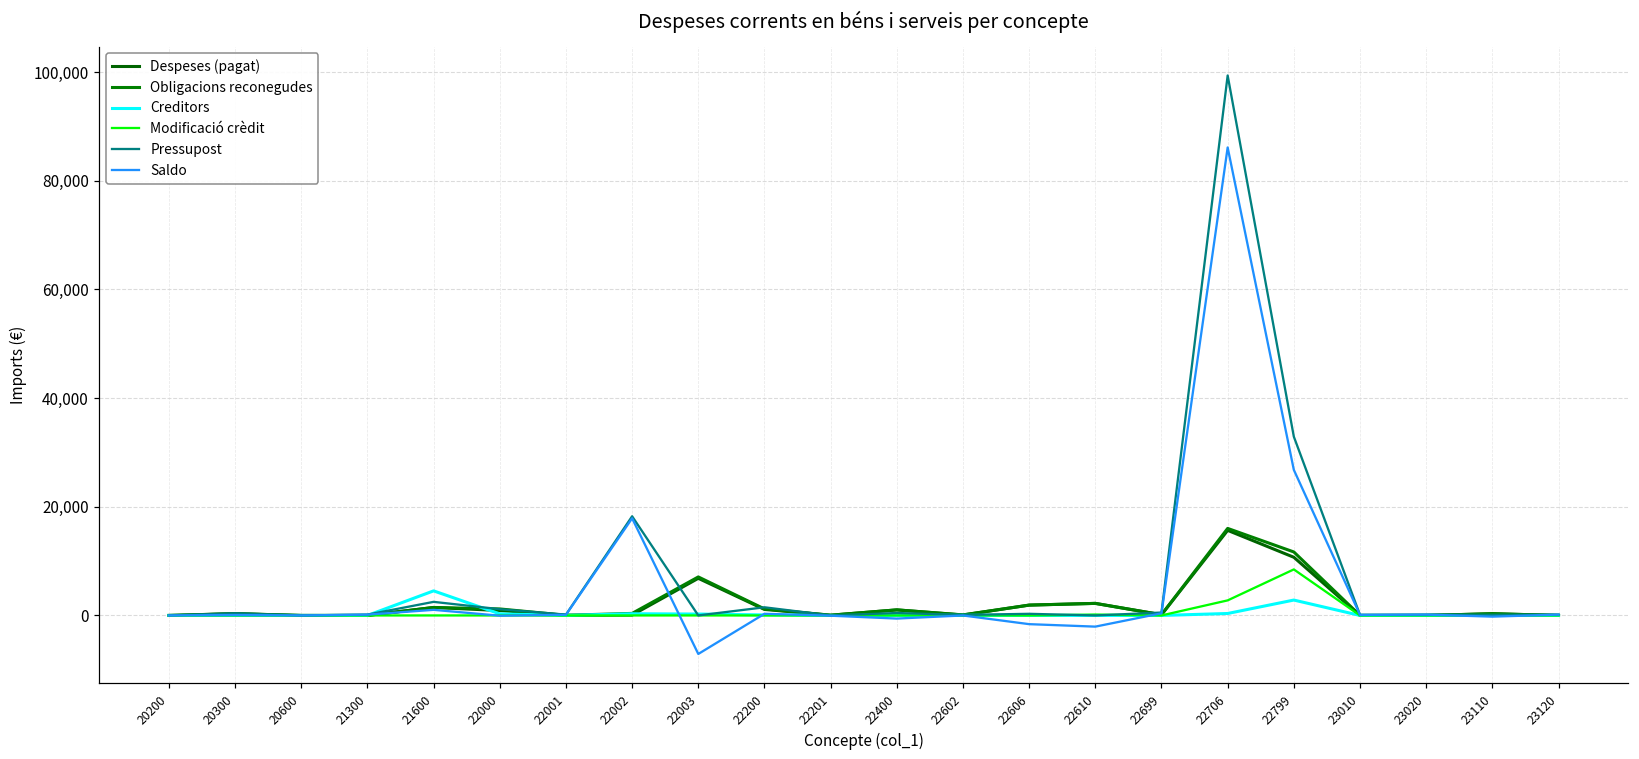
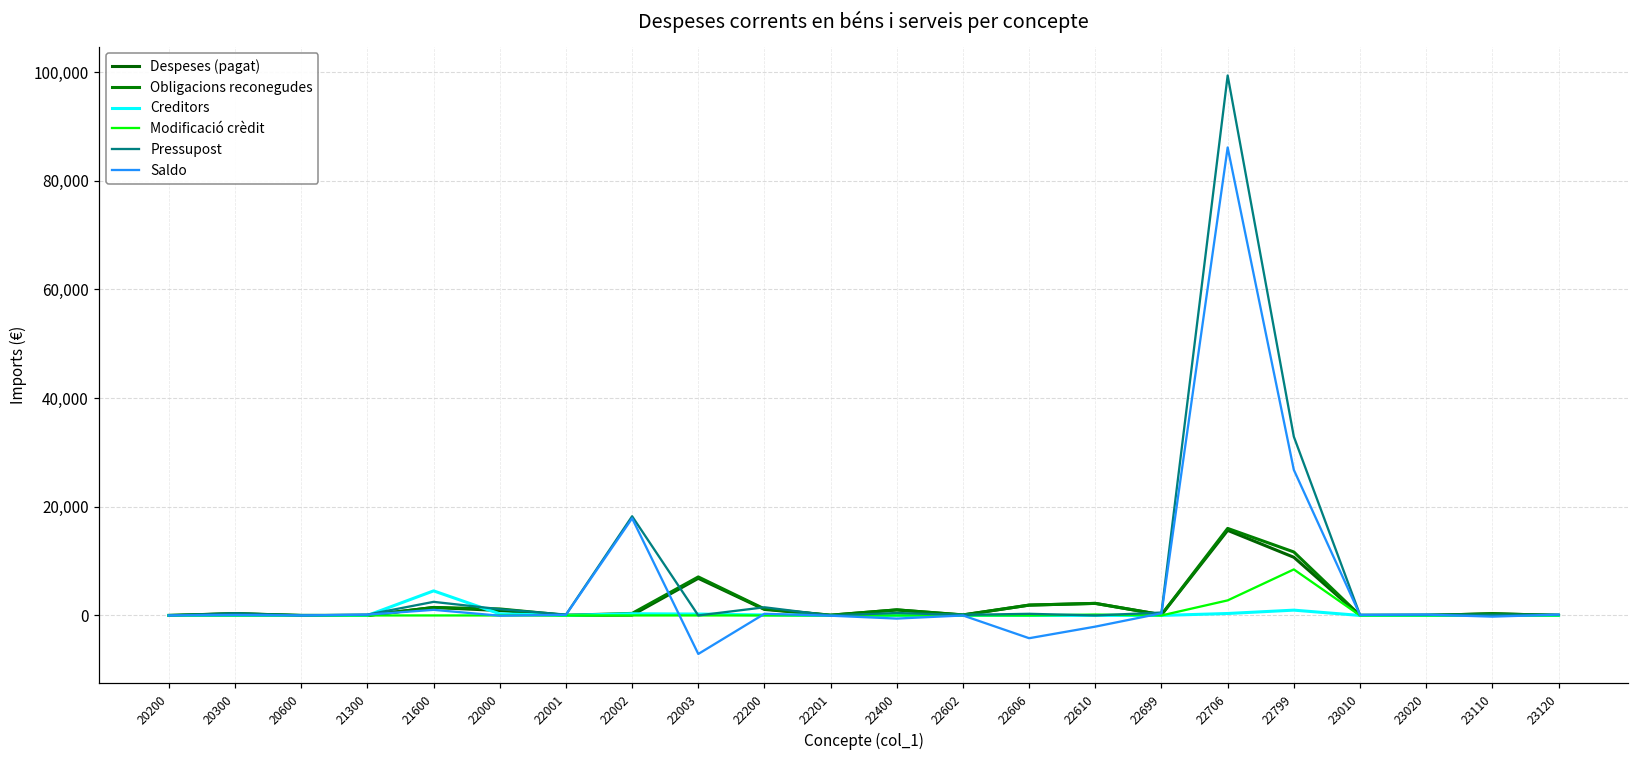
Saldo, 22606: -2,000 -> -4,000
Creditors, 22799: 3,000 -> 1,000
